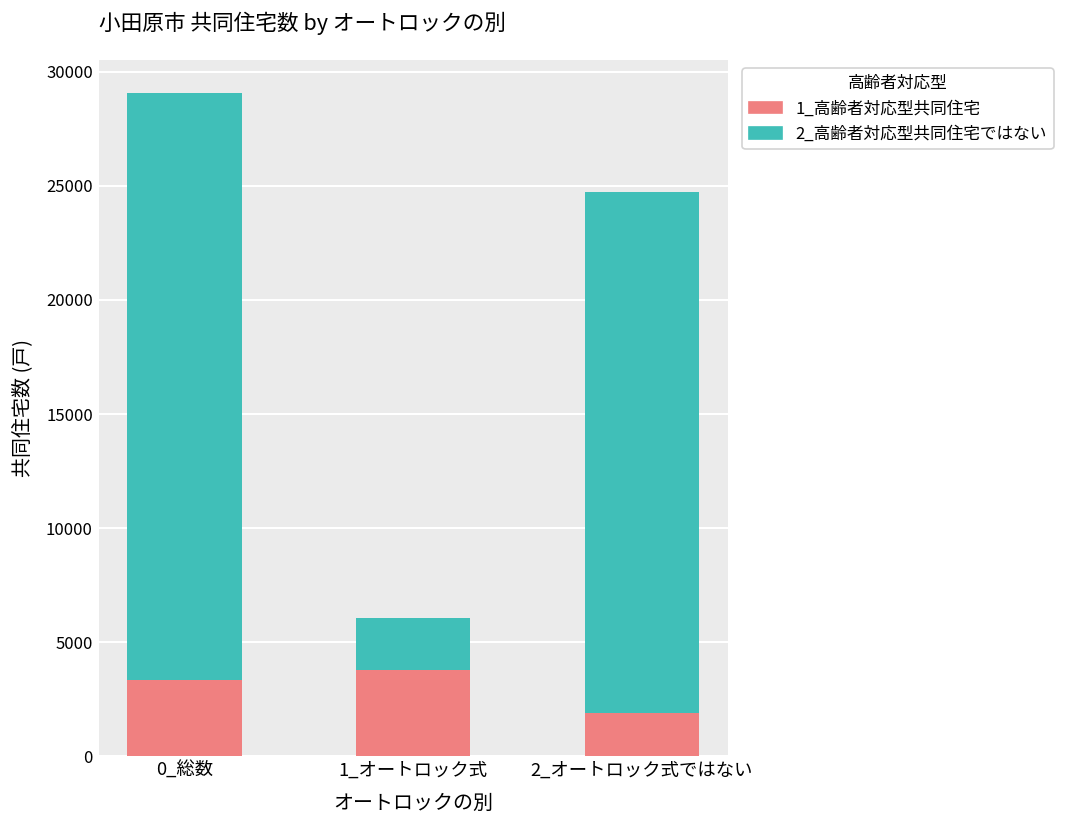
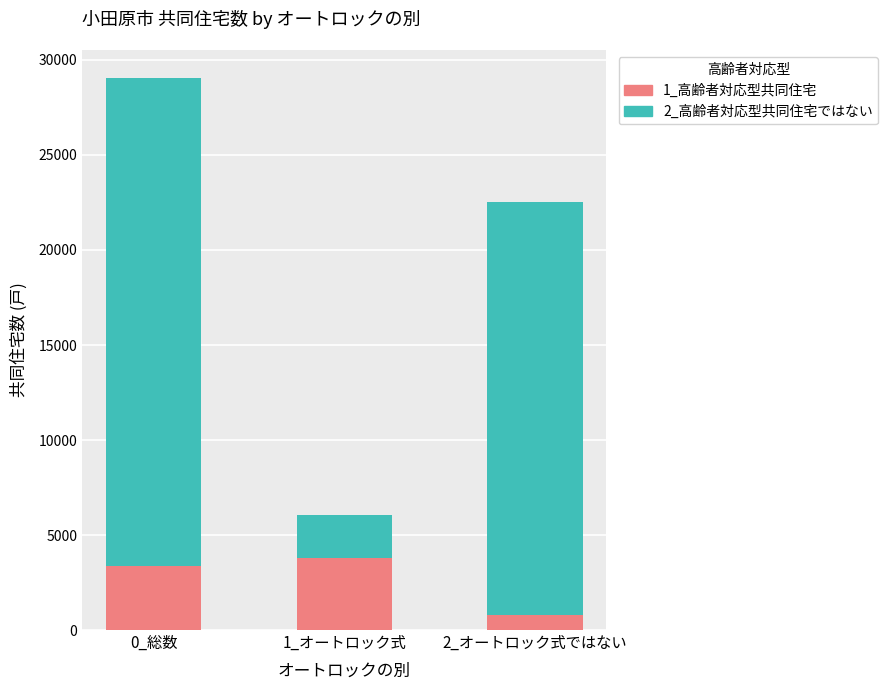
1_高齢者対応型共同住宅, 2_オートロック式ではない: 1900 -> 800
2_高齢者対応型共同住宅ではない, 2_オートロック式ではない: 22800 -> 21700
